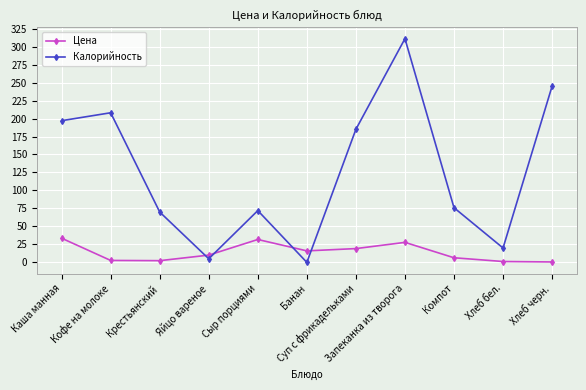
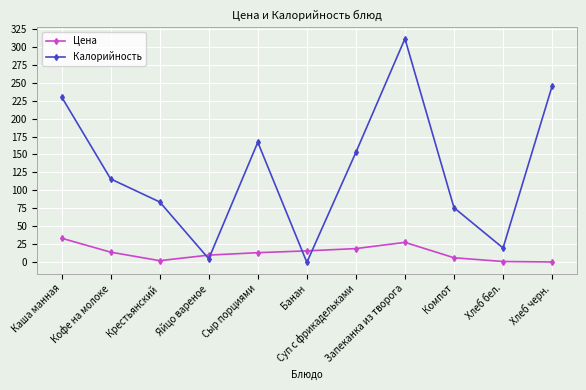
Калорийность, Каша манная: 200 -> 230
Цена, Кофе на молоке: 0 -> 10
Калорийность, Кофе на молоке: 210 -> 120
Калорийность, Крестьянский: 70 -> 80
Цена, Сыр порциями: 30 -> 10
Калорийность, Сыр порциями: 70 -> 170
Калорийность, Суп с фрикадельками: 190 -> 150
